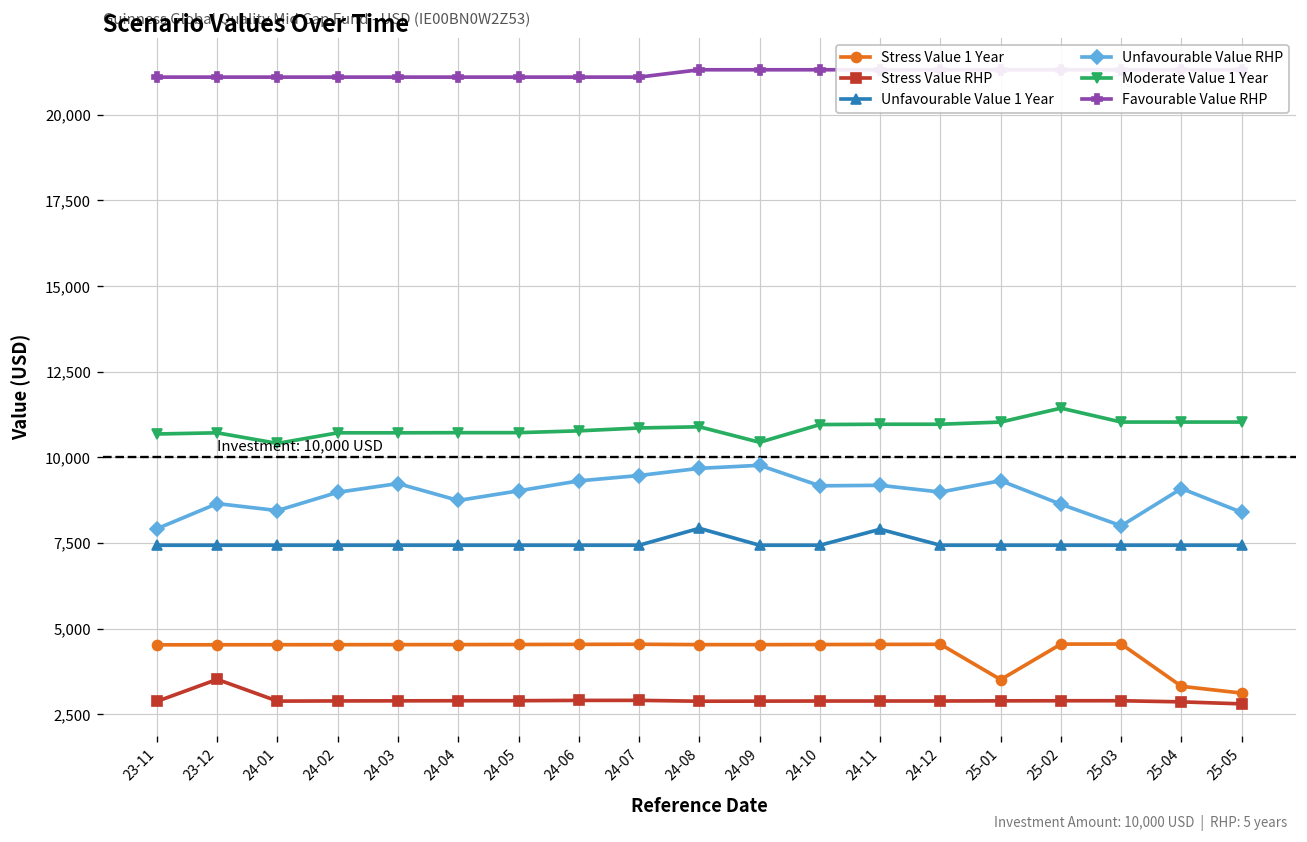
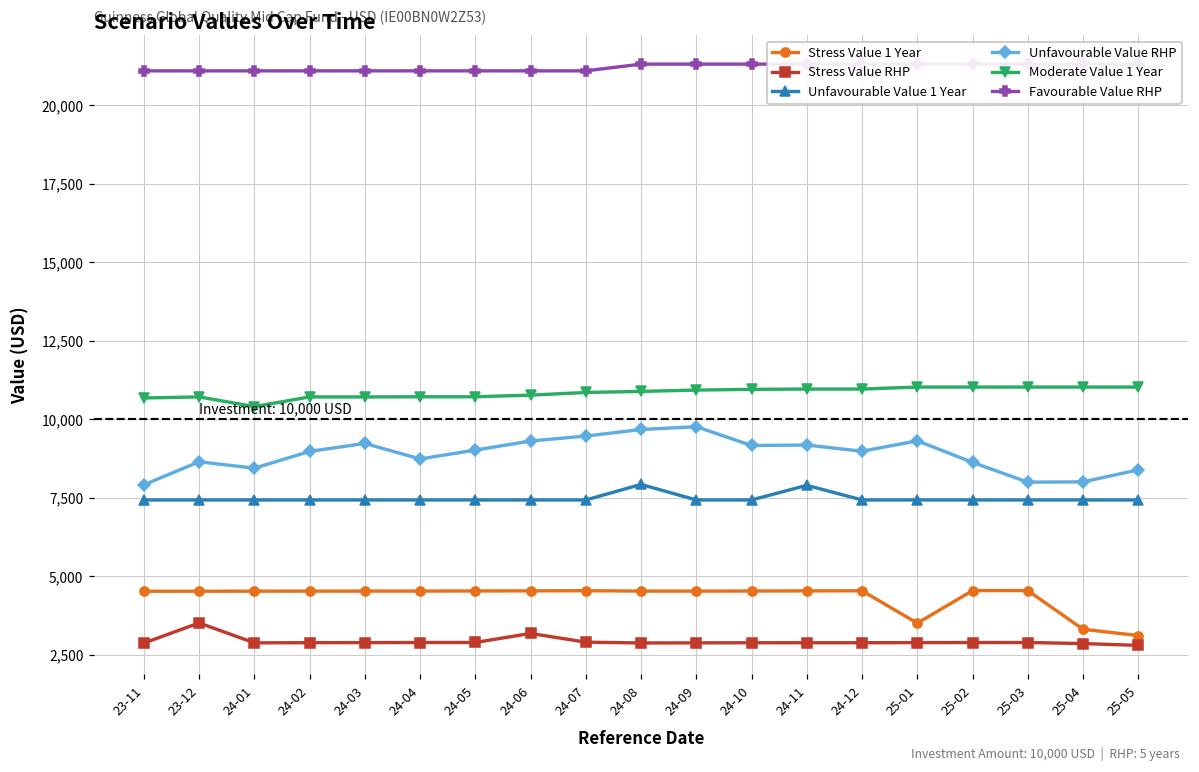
Stress Value RHP, 24-06: 2,900 -> 3,200
Moderate Value 1 Year, 24-09: 10,400 -> 10,900
Moderate Value 1 Year, 25-02: 11,400 -> 11,000
Unfavourable Value RHP, 25-04: 9,100 -> 8,000
